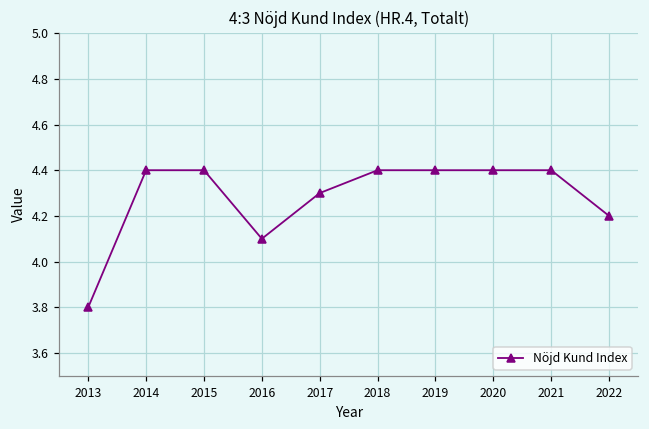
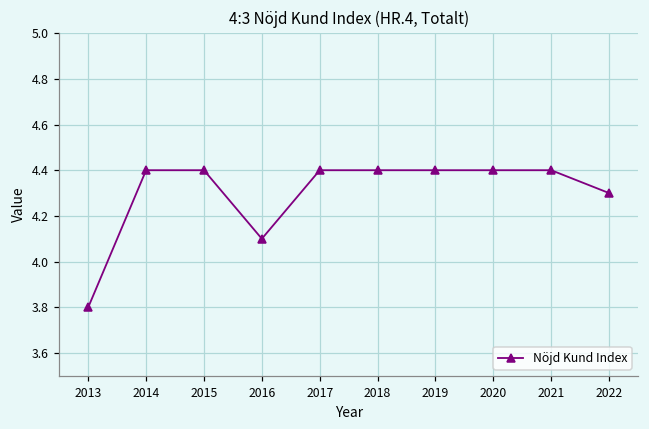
2017: 4.3 -> 4.4
2022: 4.2 -> 4.3
